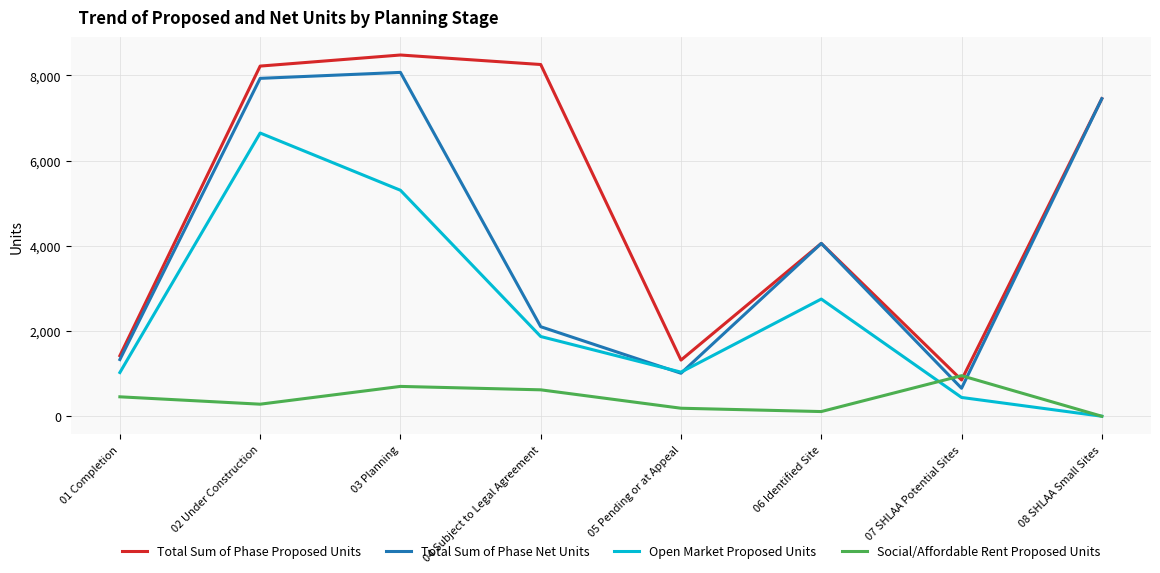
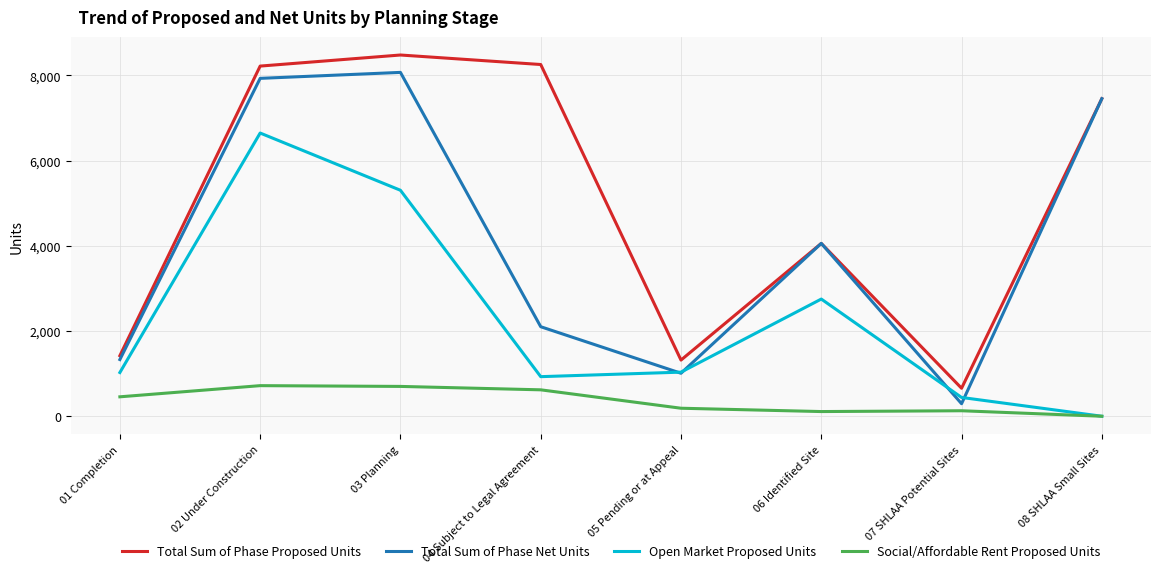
Social/Affordable Rent Proposed Units, 02 Under Construction: 300 -> 700
Open Market Proposed Units, 04 Subject to Legal Agreement: 1,900 -> 900
Total Sum of Phase Proposed Units, 07 SHLAA Potential Sites: 900 -> 700
Total Sum of Phase Net Units, 07 SHLAA Potential Sites: 700 -> 300
Social/Affordable Rent Proposed Units, 07 SHLAA Potential Sites: 1,000 -> 100
